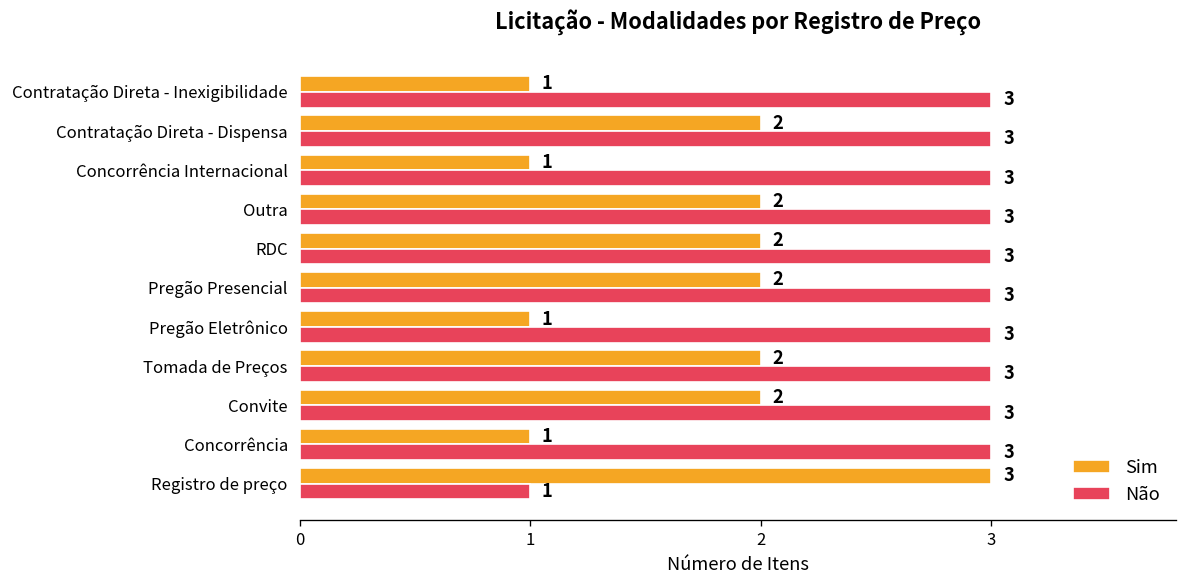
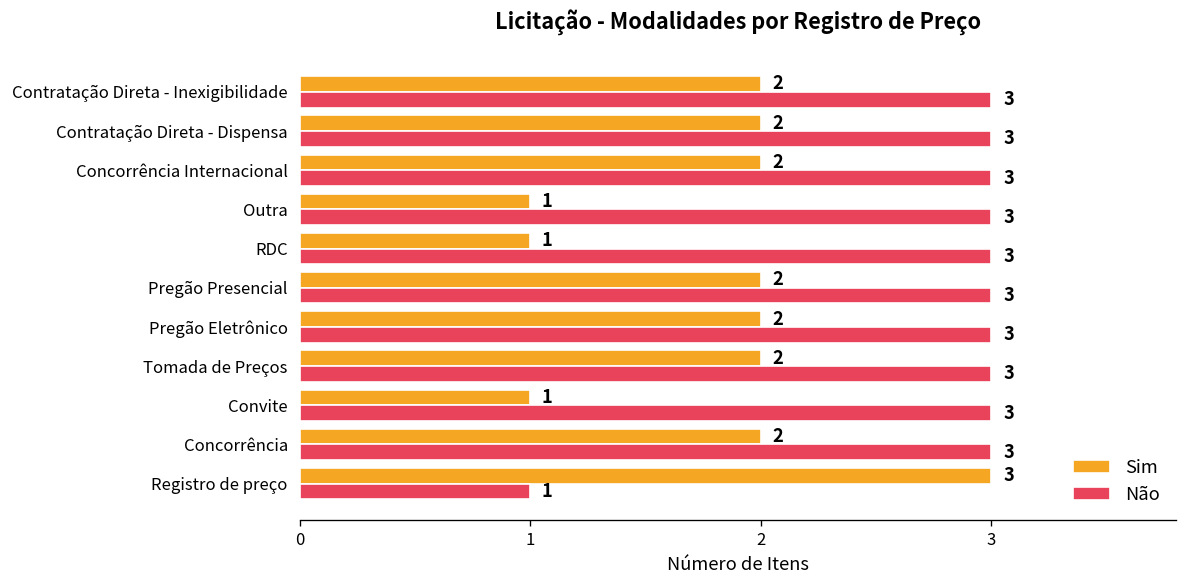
Sim, Contratação Direta - Inexigibilidade: 1 -> 2
Sim, Concorrência Internacional: 1 -> 2
Sim, Outra: 2 -> 1
Sim, RDC: 2 -> 1
Sim, Pregão Eletrônico: 1 -> 2
Sim, Convite: 2 -> 1
Sim, Concorrência: 1 -> 2
